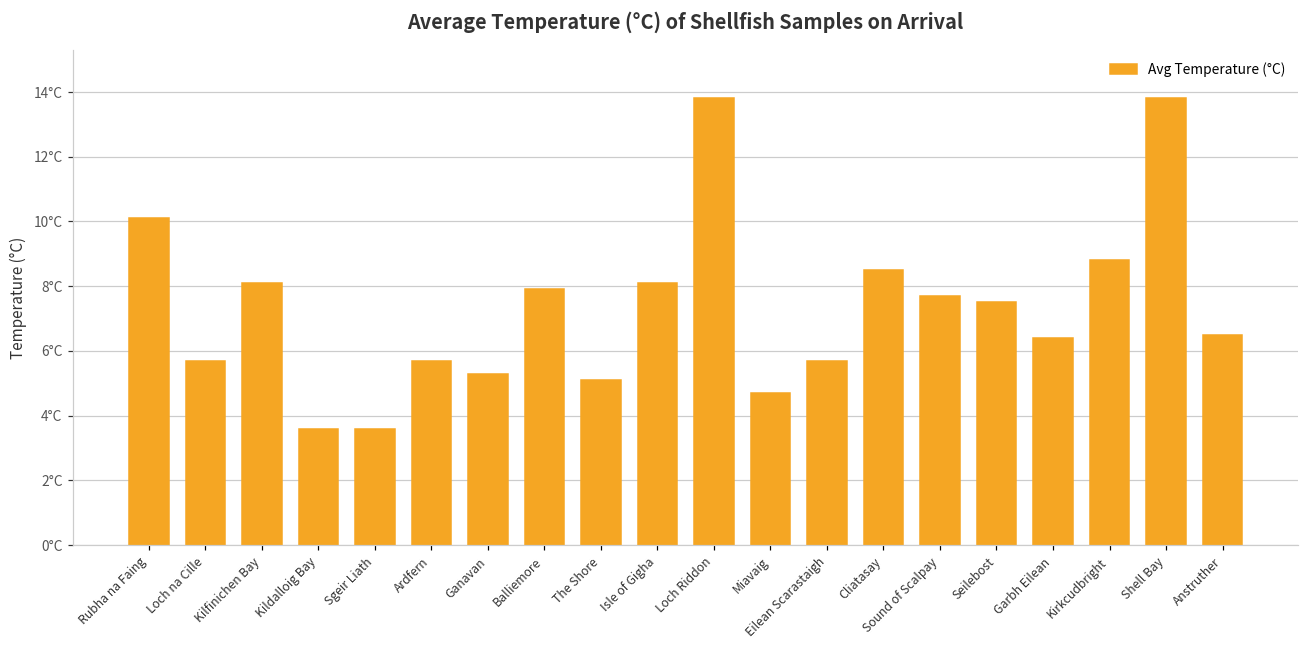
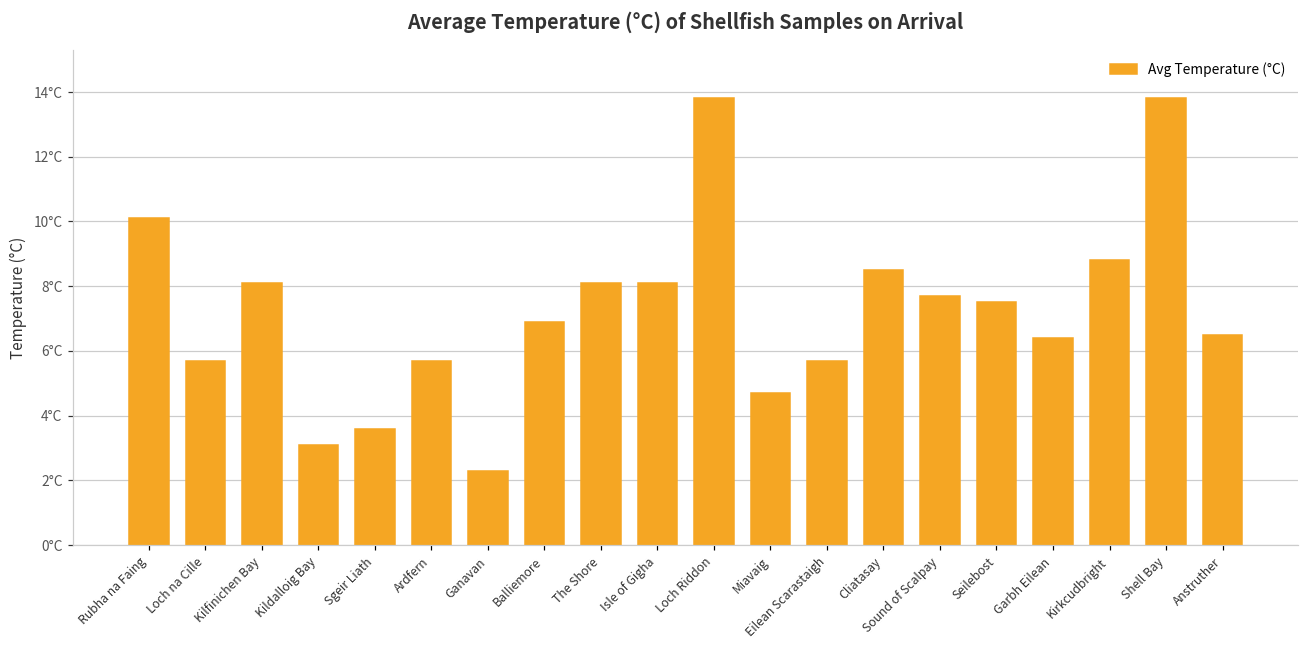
Kildalloig Bay: 3.6°C -> 3.1°C
Ganavan: 5.3°C -> 2.3°C
Balliemore: 7.9°C -> 6.9°C
The Shore: 5.1°C -> 8.1°C
